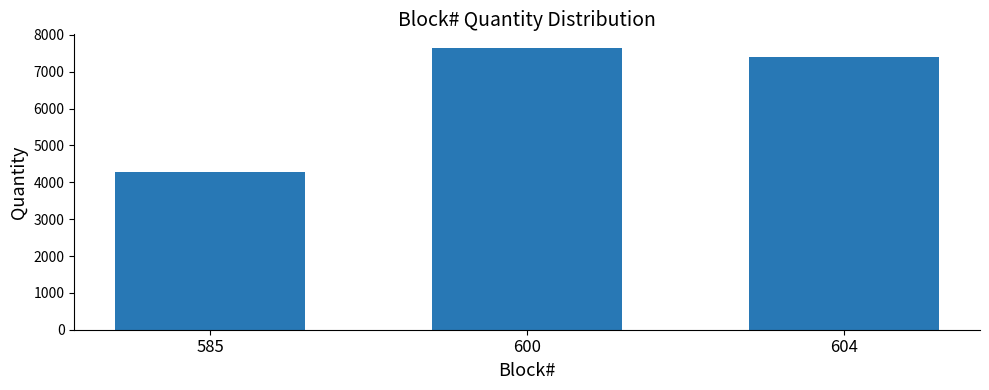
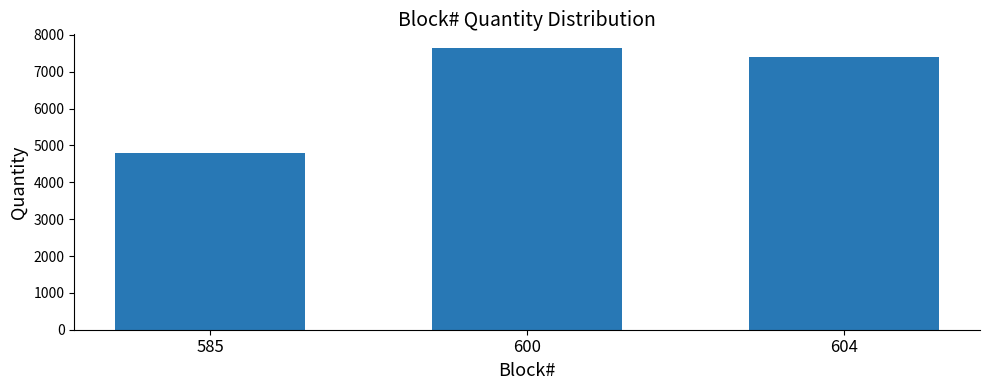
585: 4300 -> 4800
